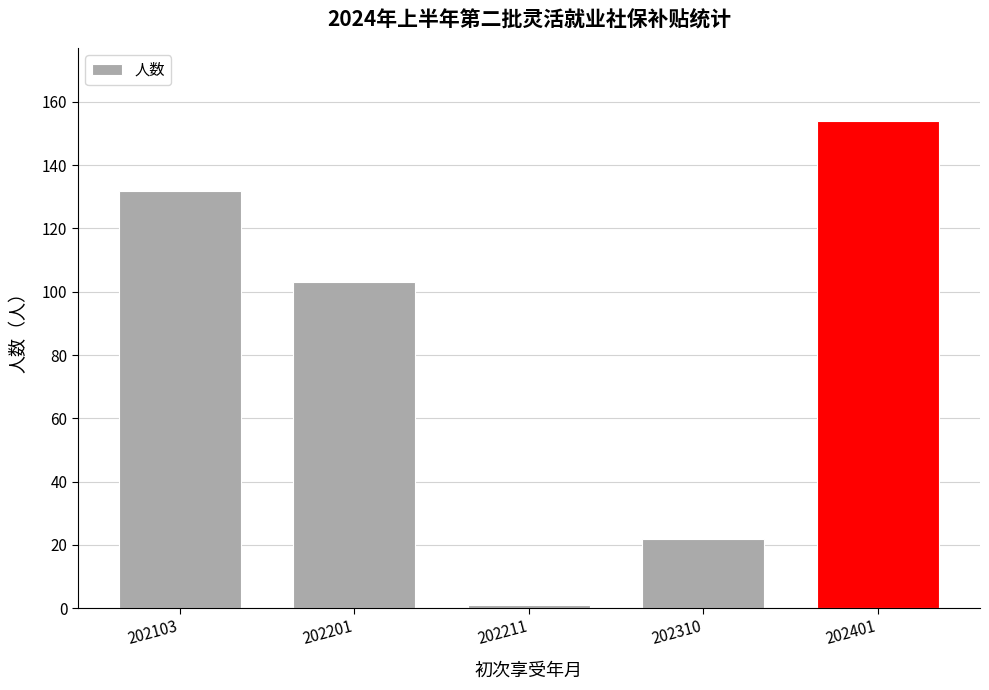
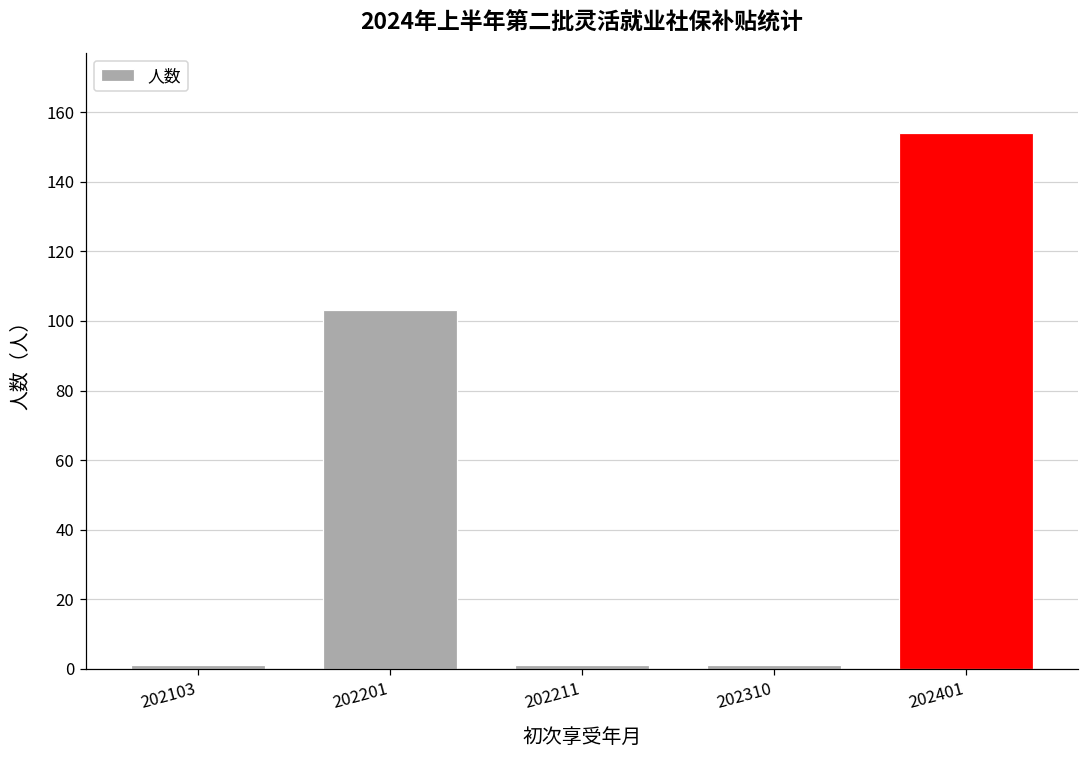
202103: 132 -> 1
202310: 22 -> 1
